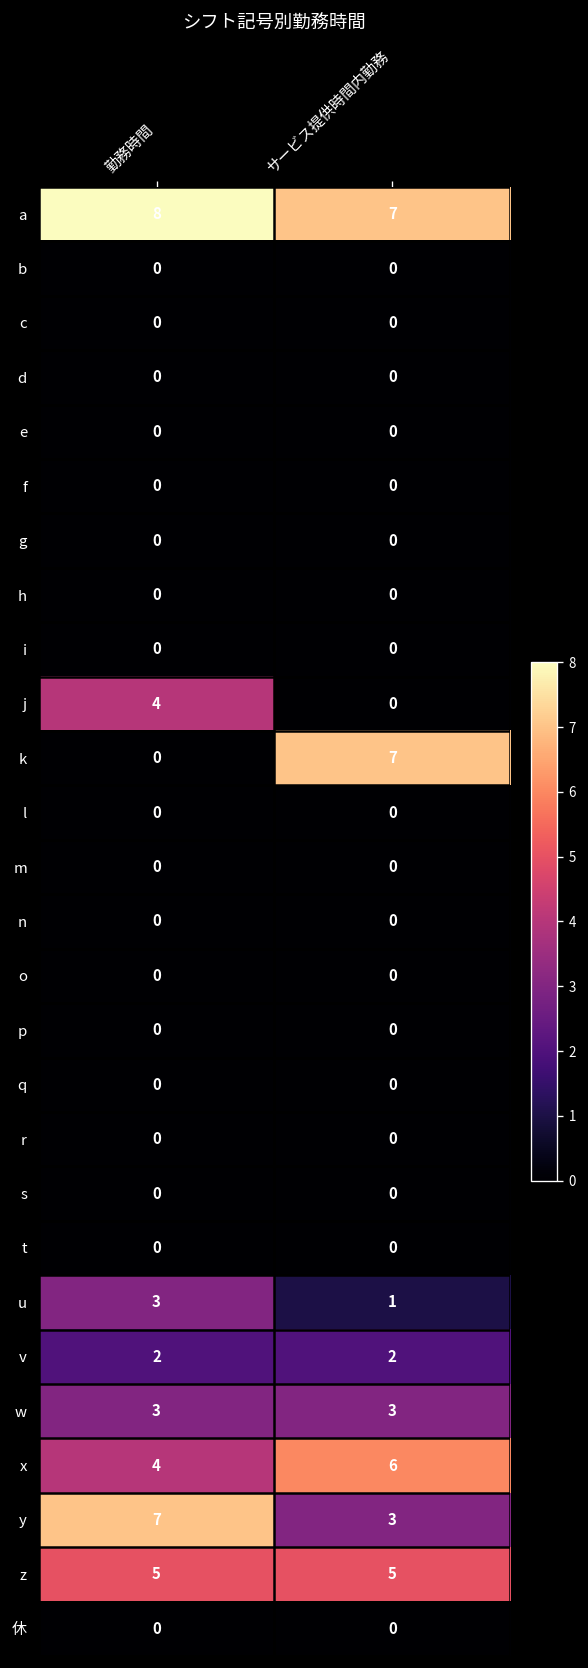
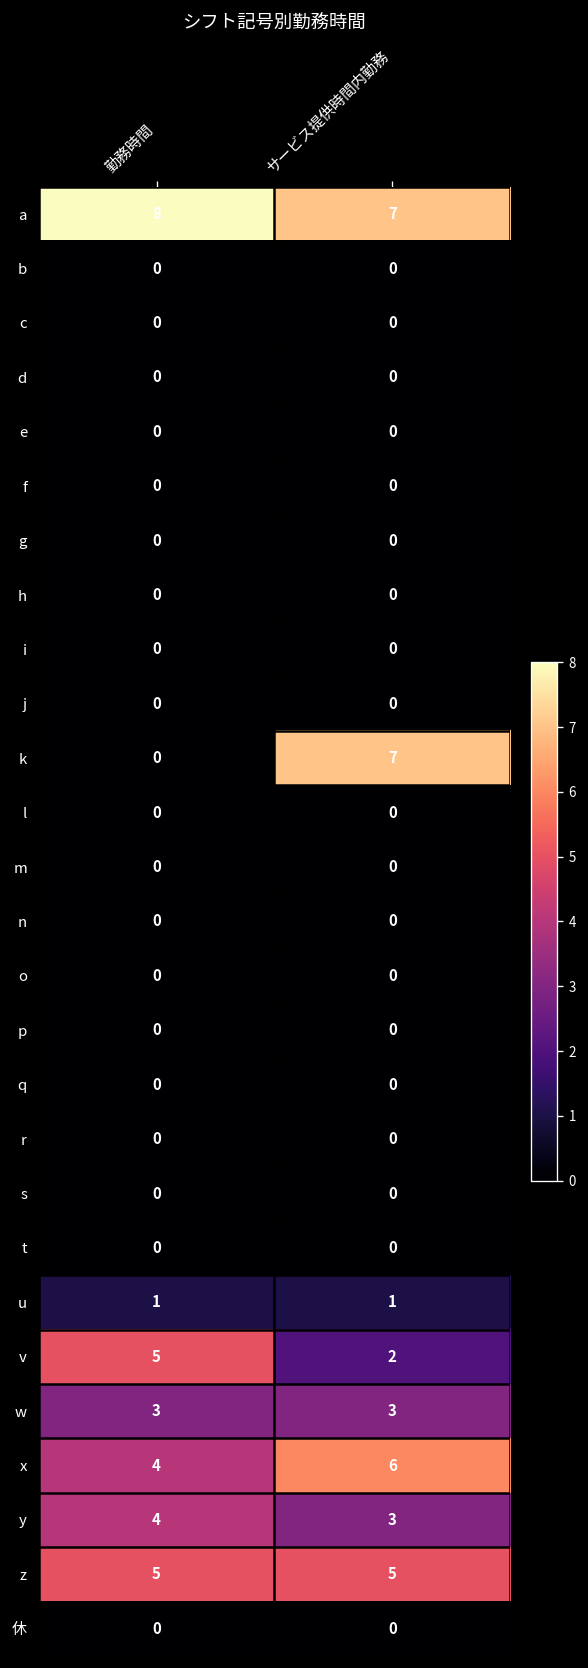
j, 勤務時間: 4 -> 0
u, 勤務時間: 3 -> 1
v, 勤務時間: 2 -> 5
y, 勤務時間: 7 -> 4
